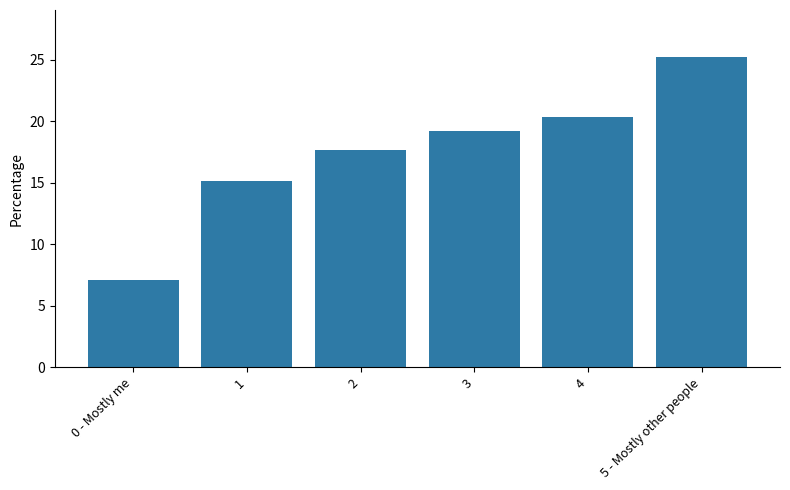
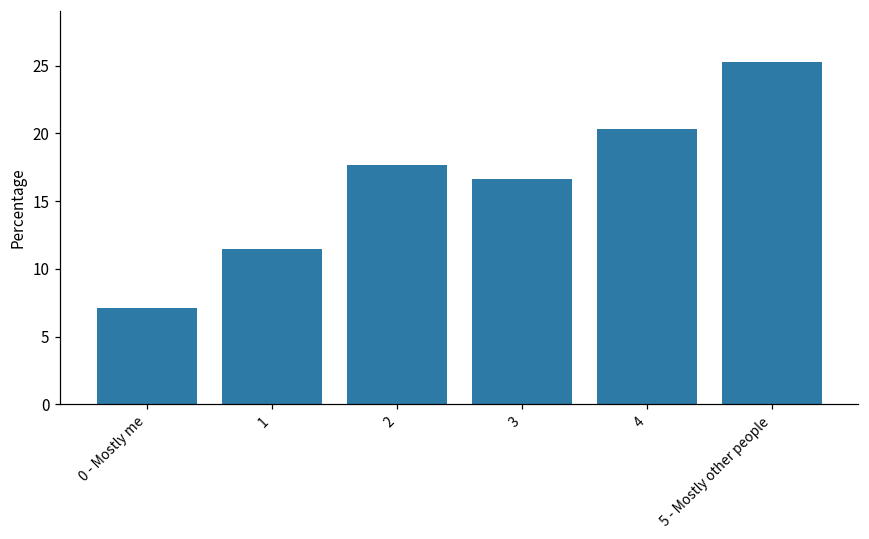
1: 15.2 -> 11.5
3: 19.2 -> 16.6
